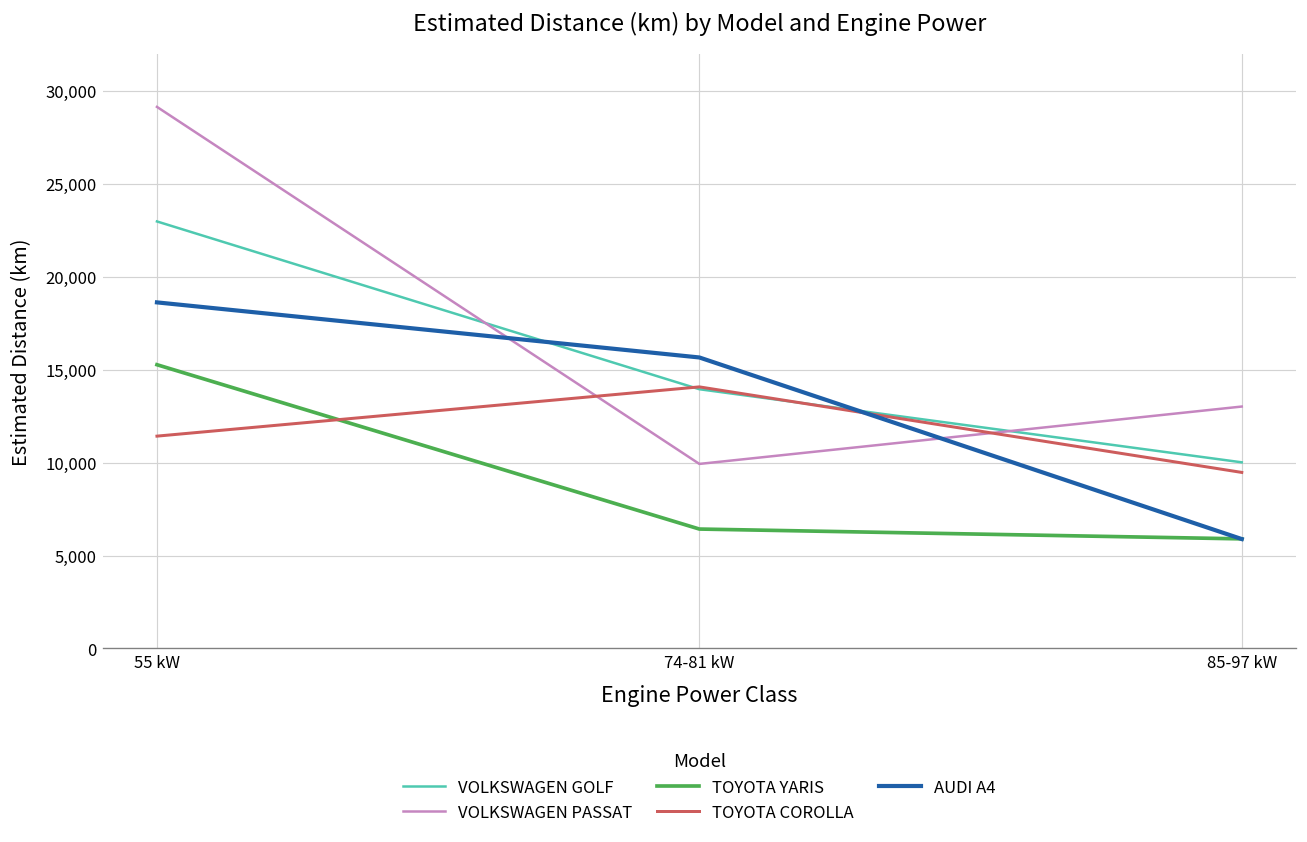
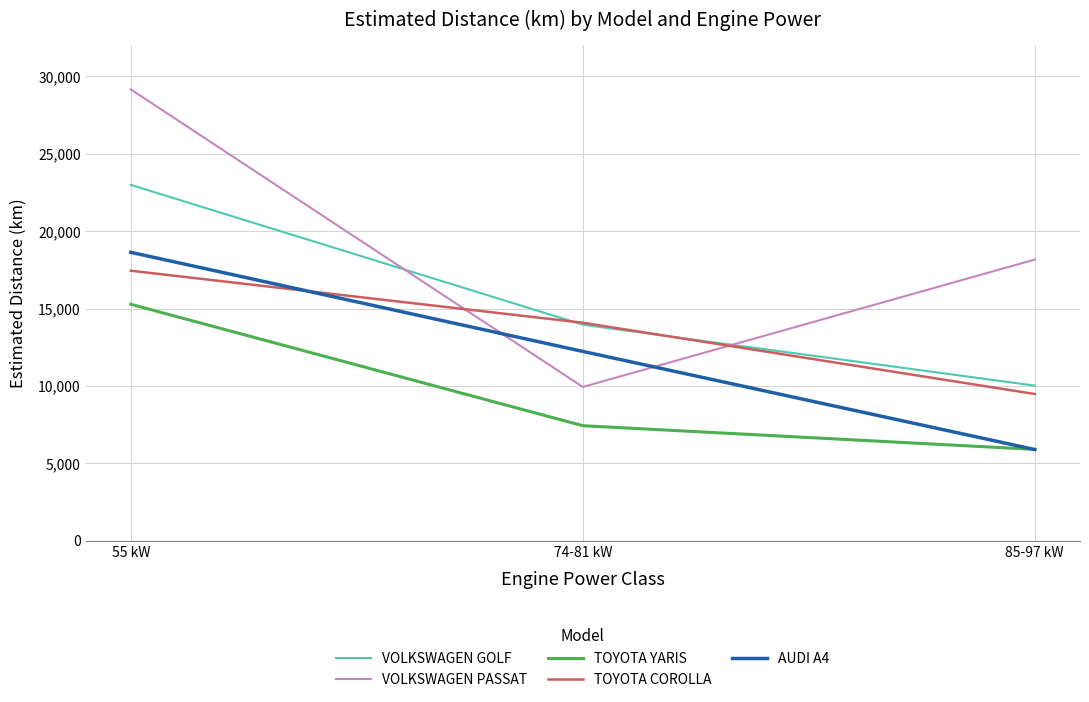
TOYOTA COROLLA, 55 kW: 11,400 -> 17,400
TOYOTA YARIS, 74-81 kW: 6,400 -> 7,400
AUDI A4, 74-81 kW: 15,700 -> 12,200
VOLKSWAGEN PASSAT, 85-97 kW: 13,000 -> 18,200
